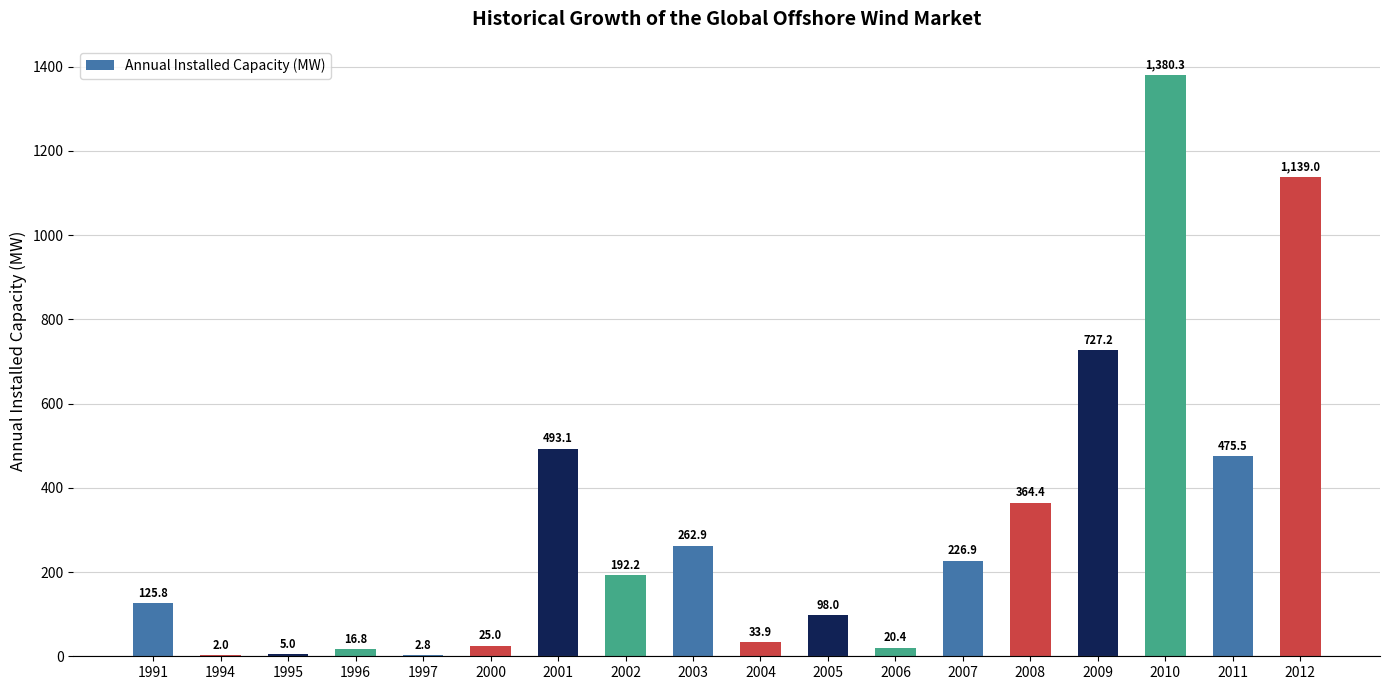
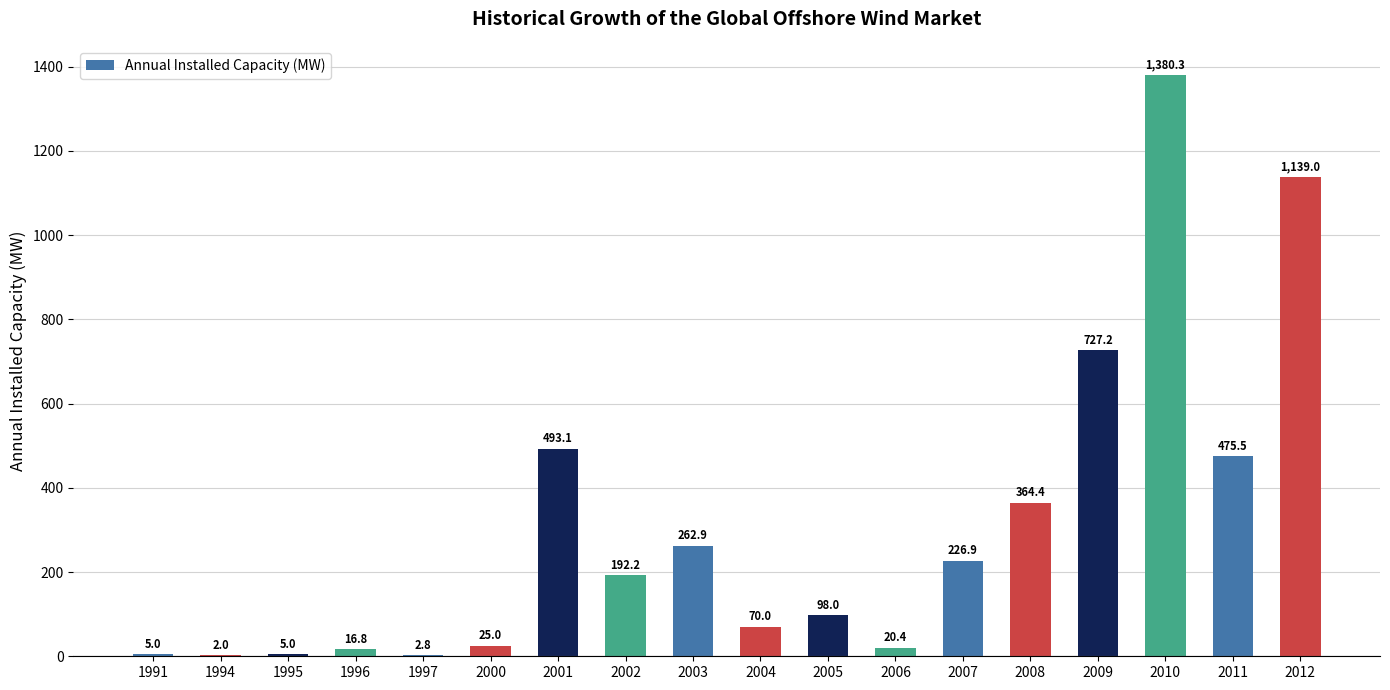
1991: 125.8 -> 5.0
2004: 33.9 -> 70.0
